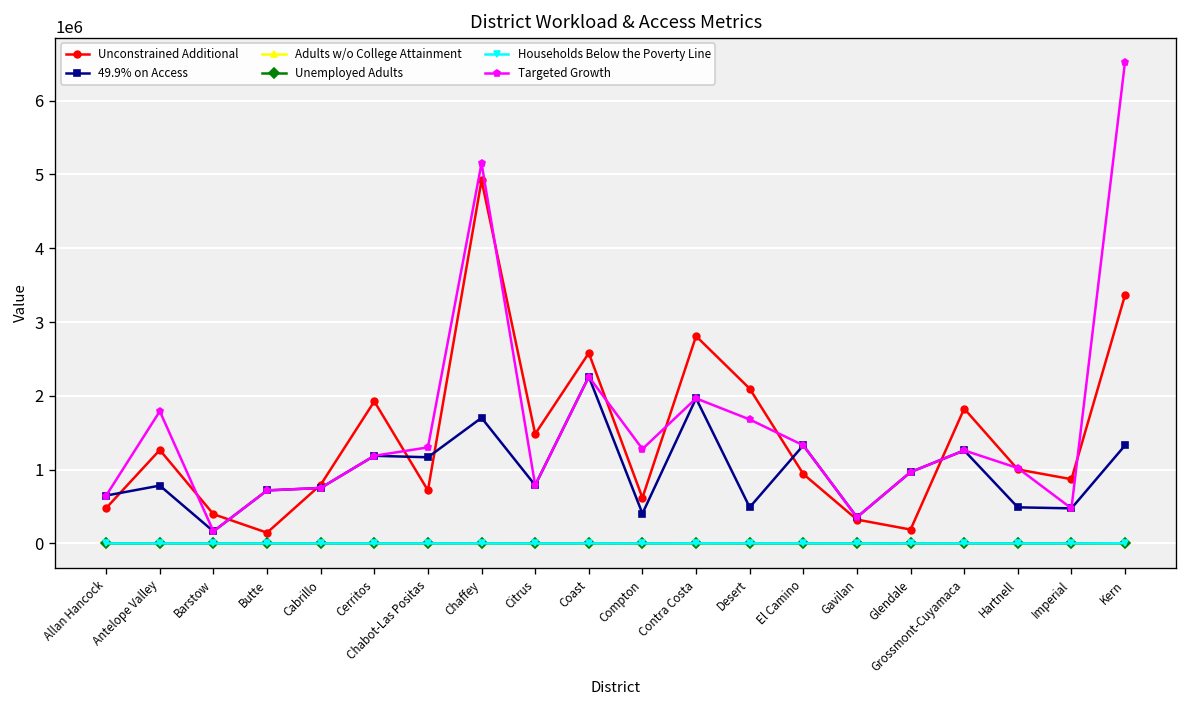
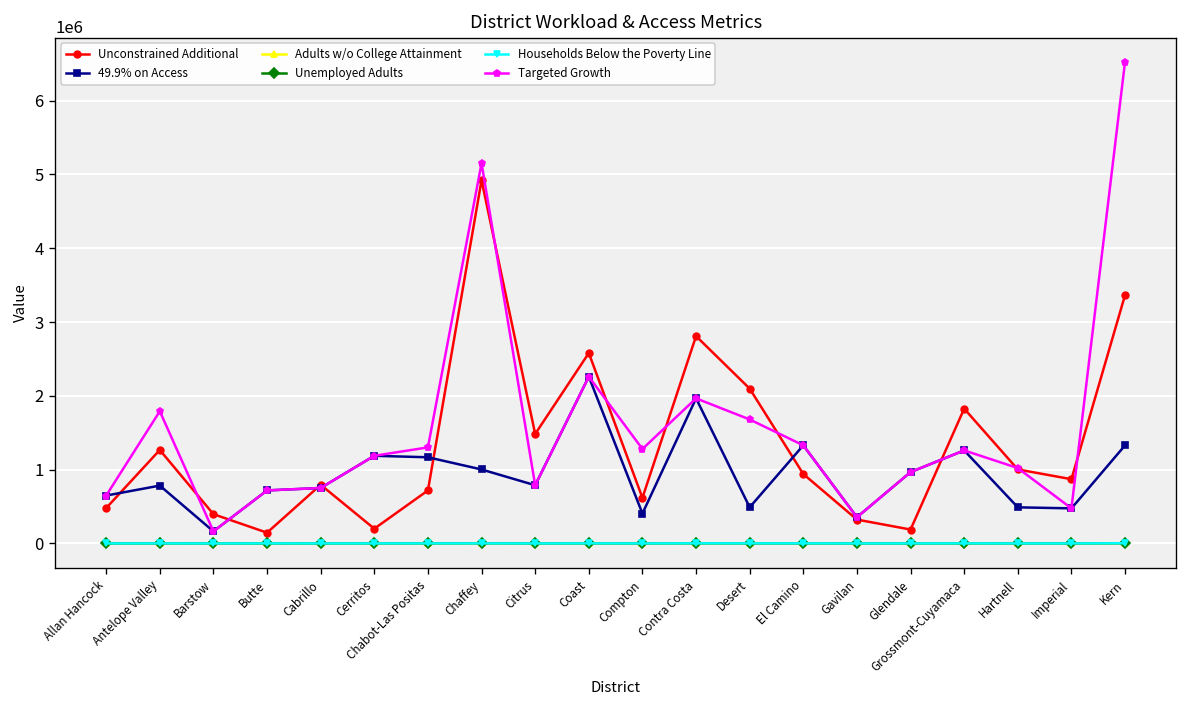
Unconstrained Additional, Cerritos: 1900000 -> 200000
49.9% on Access, Chaffey: 1700000 -> 1000000
